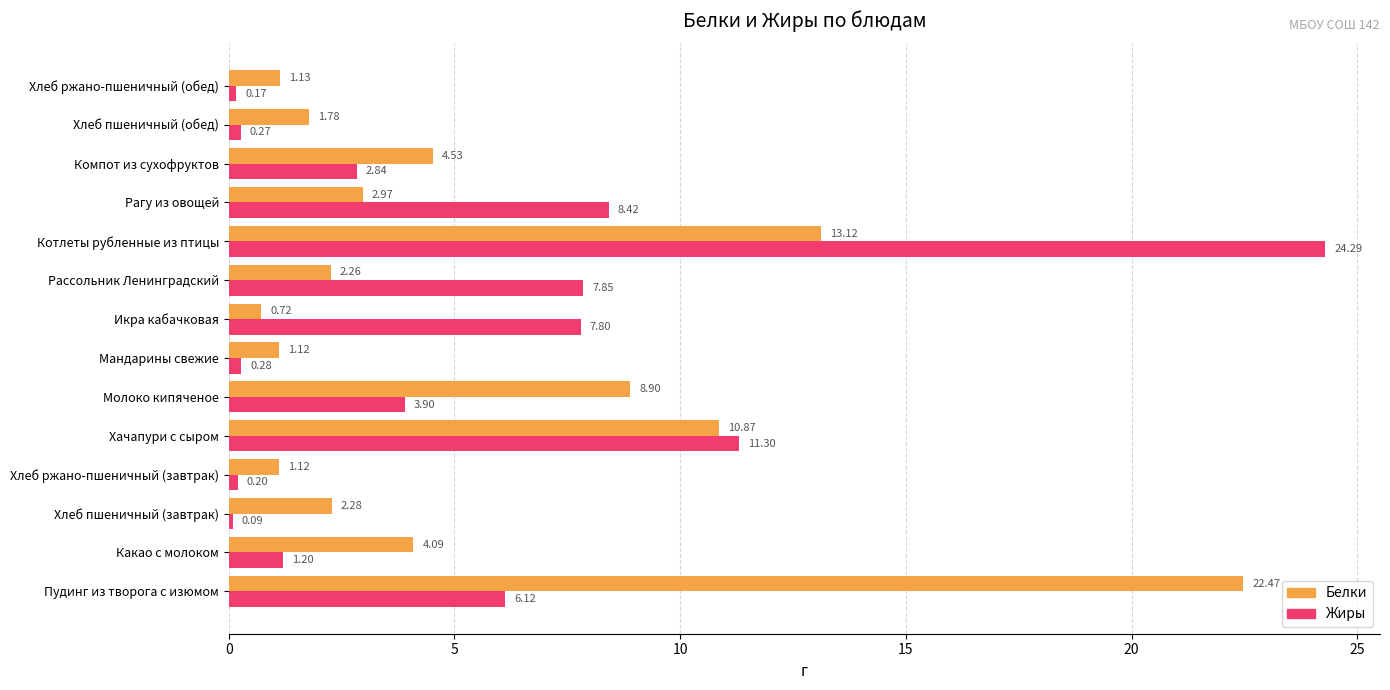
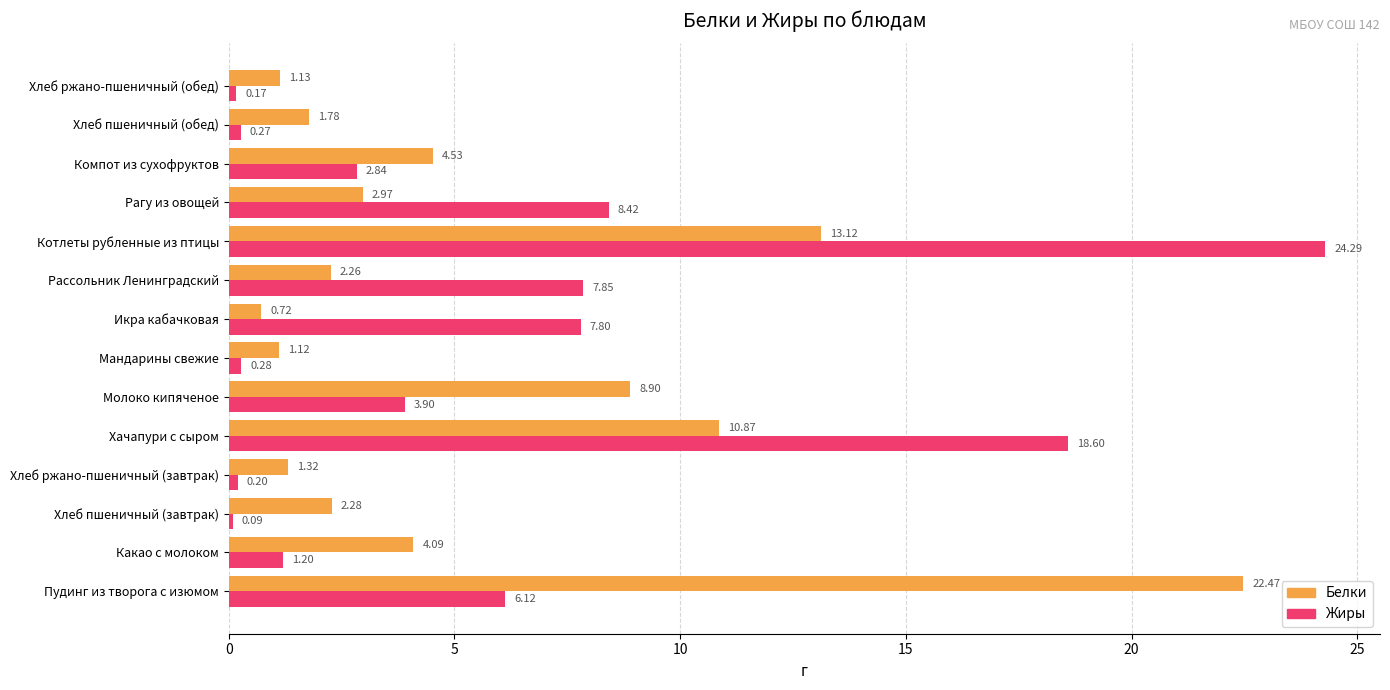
Жиры, Хачапури с сыром: 11.30 -> 18.60
Белки, Хлеб ржано-пшеничный (завтрак): 1.12 -> 1.32
